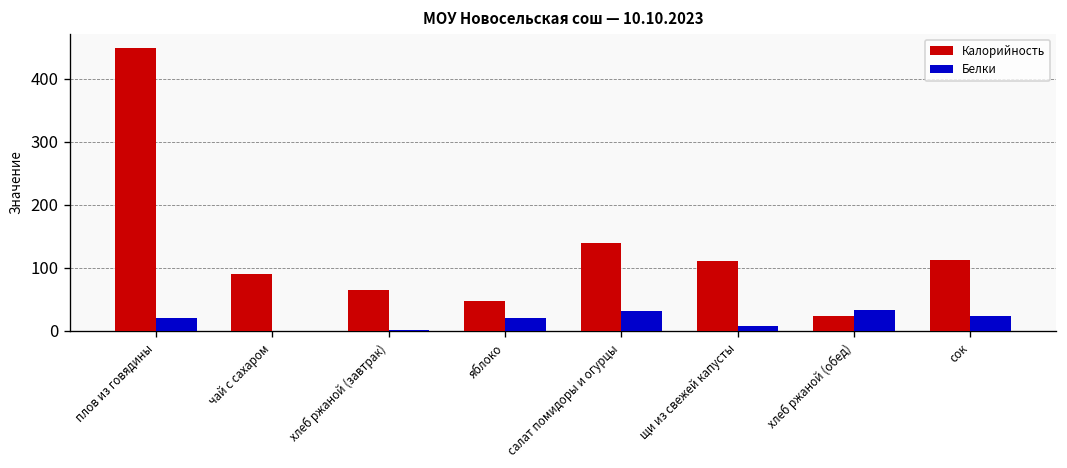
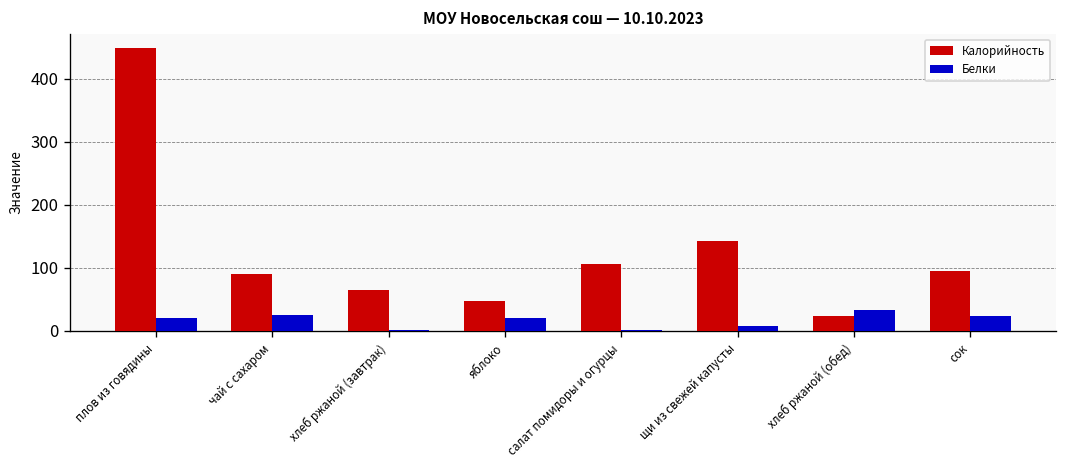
Белки, чай с сахаром: 0 -> 30
Калорийность, салат помидоры и огурцы: 140 -> 110
Белки, салат помидоры и огурцы: 30 -> 0
Калорийность, щи из свежей капусты: 110 -> 140
Калорийность, сок: 110 -> 90
